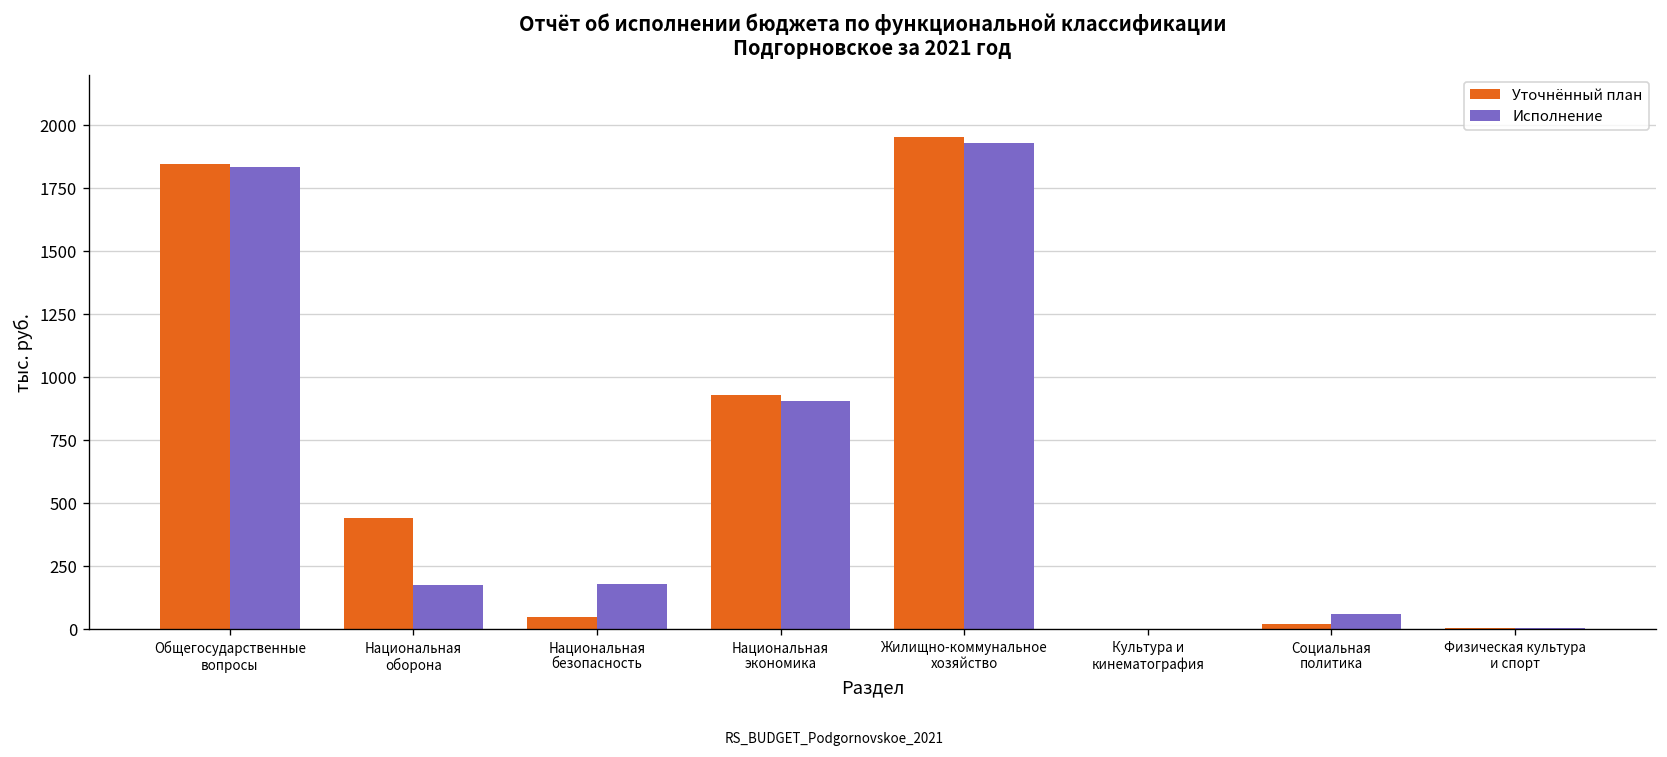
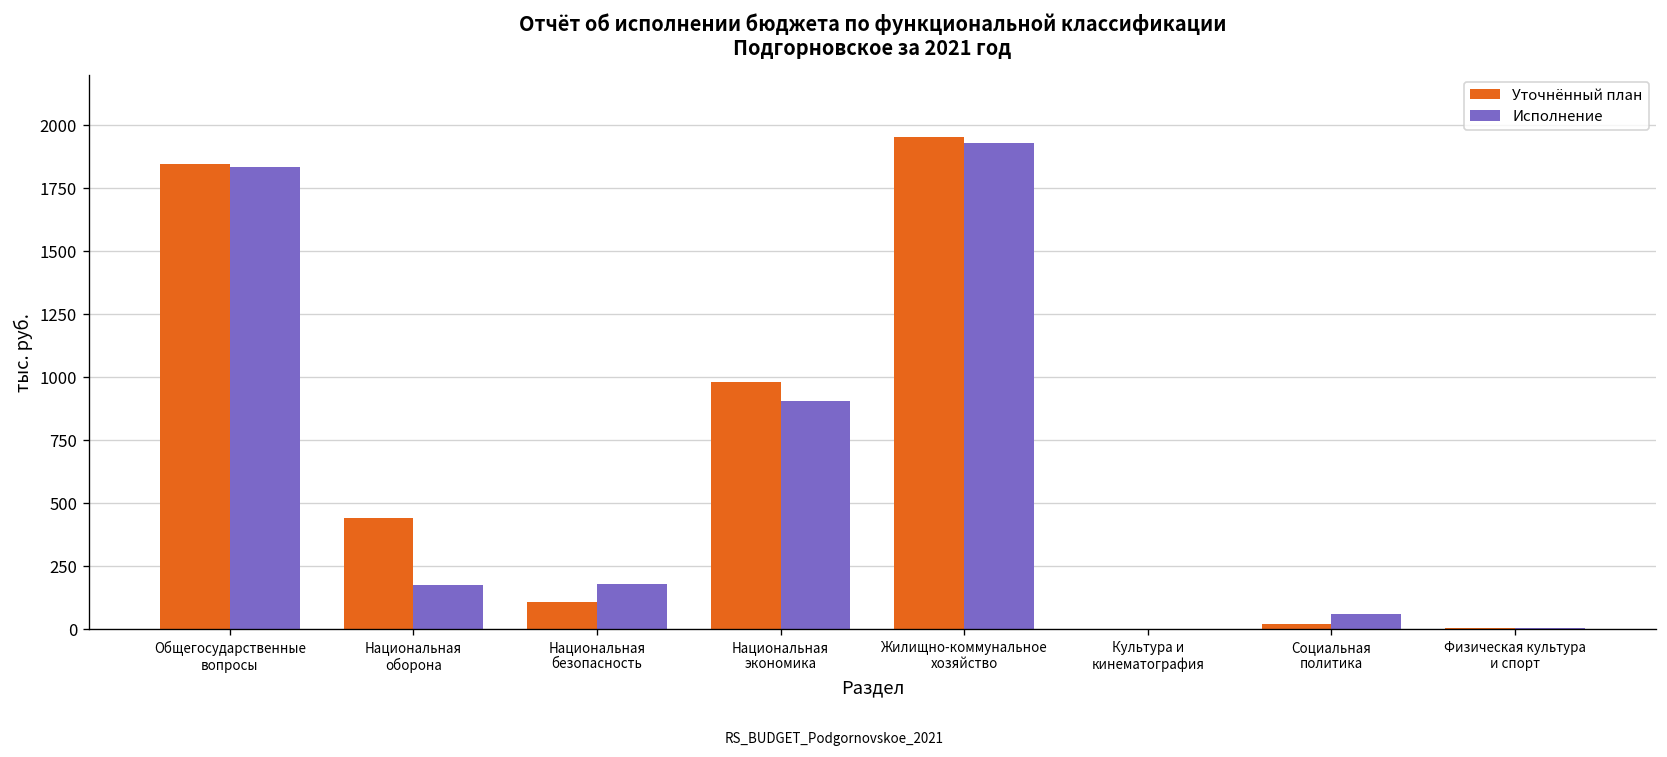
Уточнённый план, Национальная безопасность: 50 -> 110
Уточнённый план, Национальная экономика: 930 -> 980
